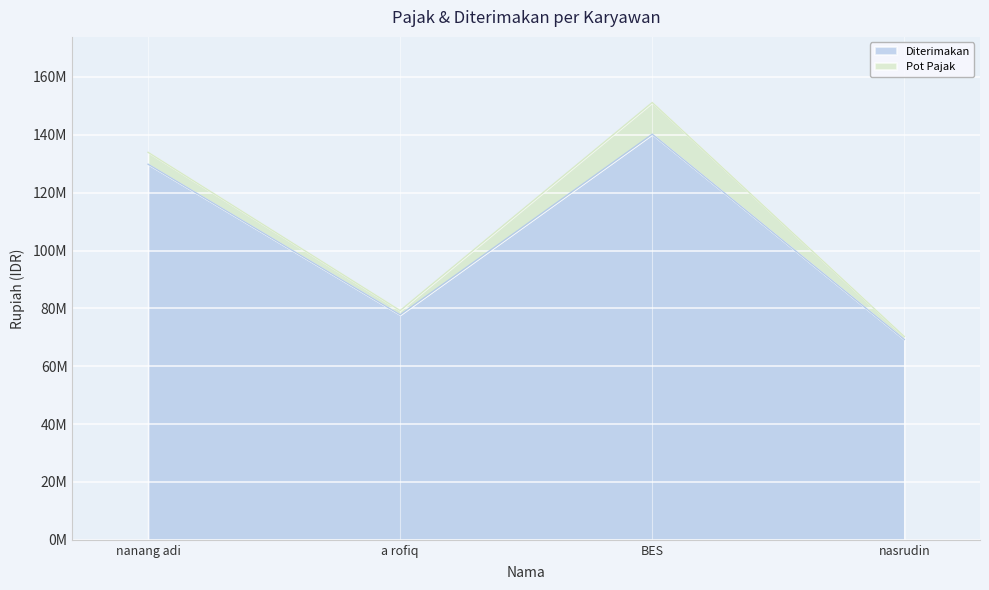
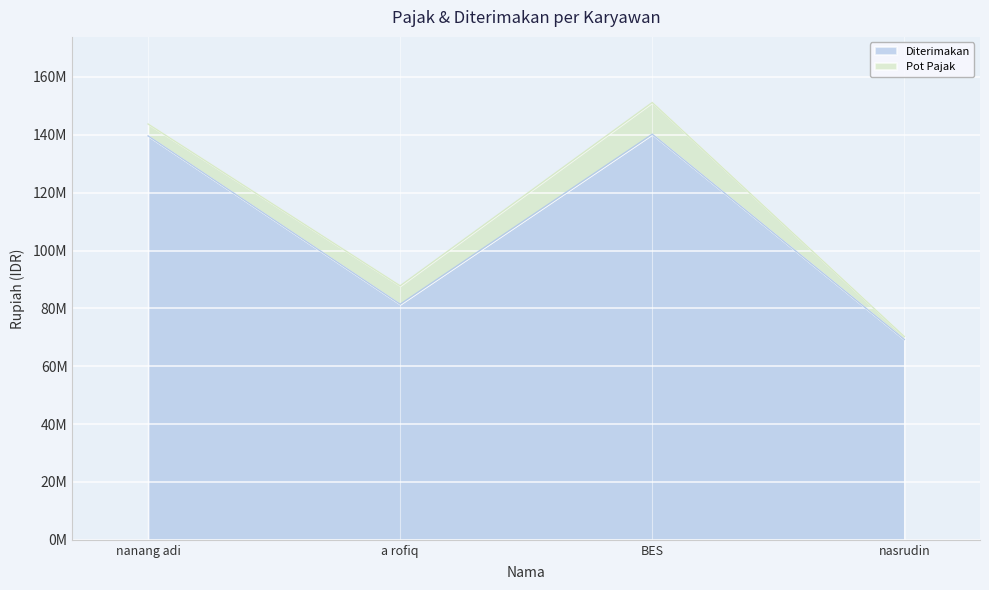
Diterimakan, nanang adi: 130000000 -> 140000000
Diterimakan, a rofiq: 78000000 -> 81000000
Pot Pajak, a rofiq: 1000000 -> 6000000
